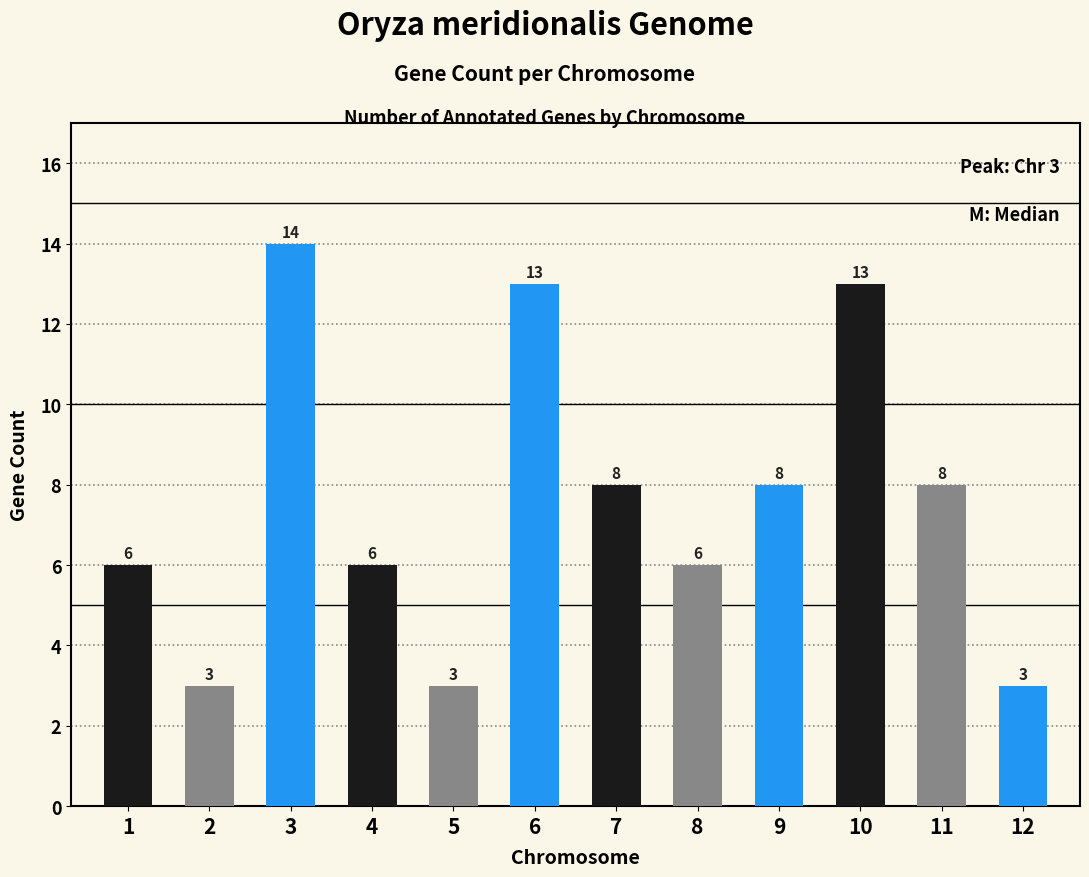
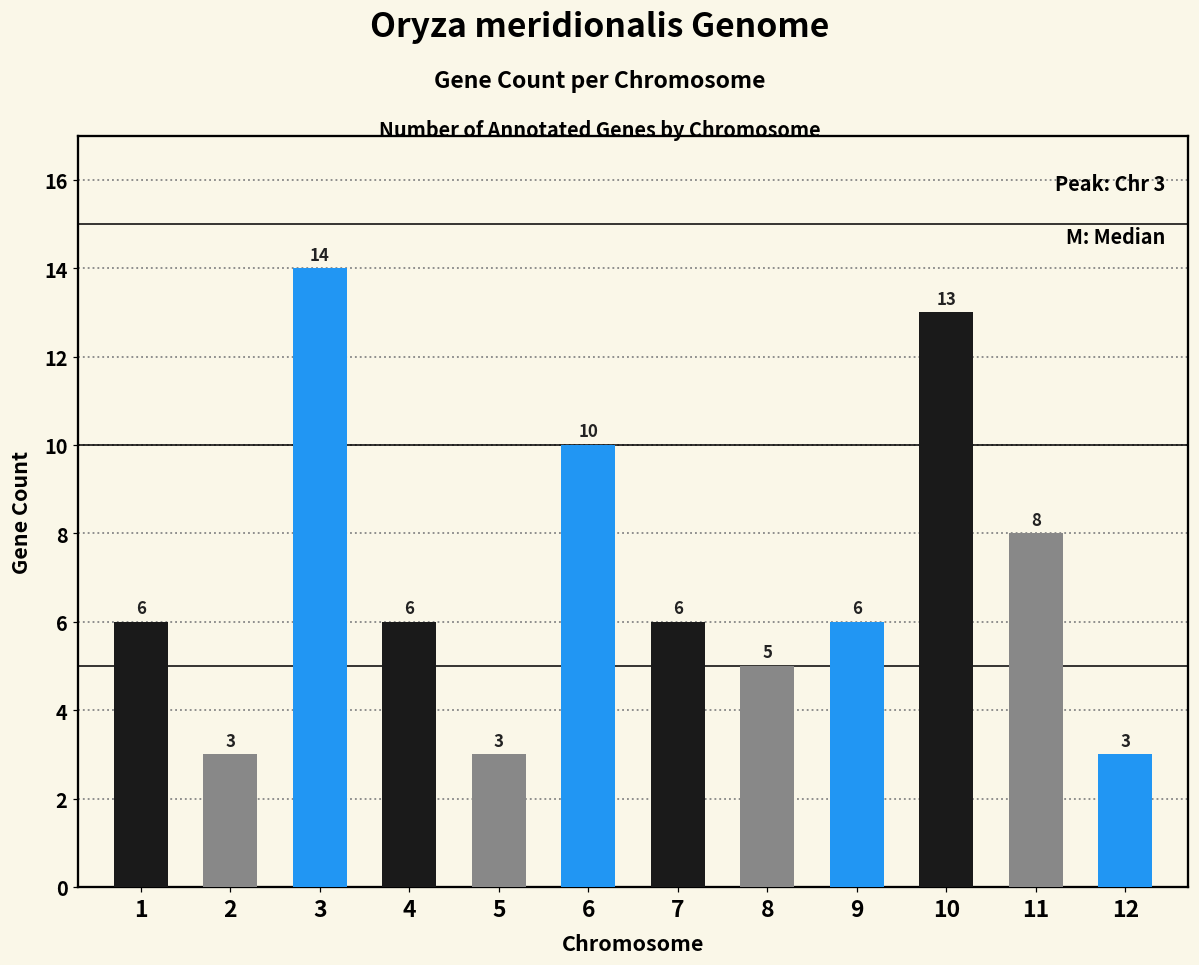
6: 13 -> 10
7: 8 -> 6
8: 6 -> 5
9: 8 -> 6
